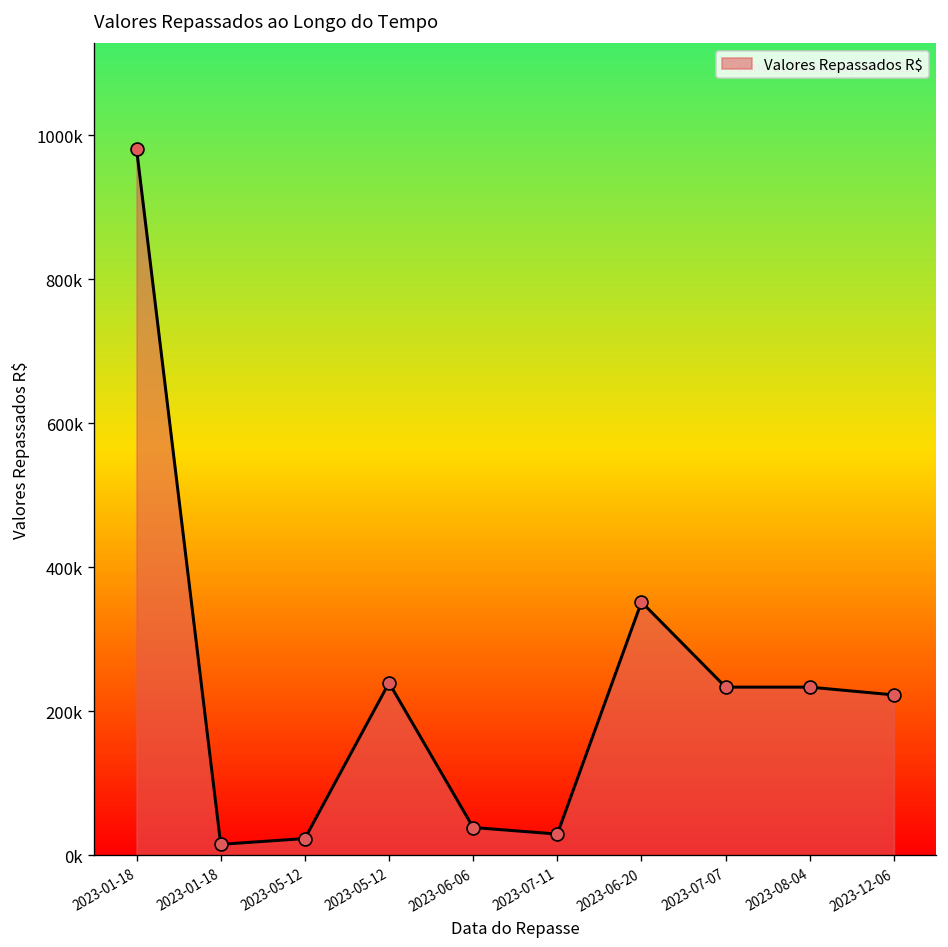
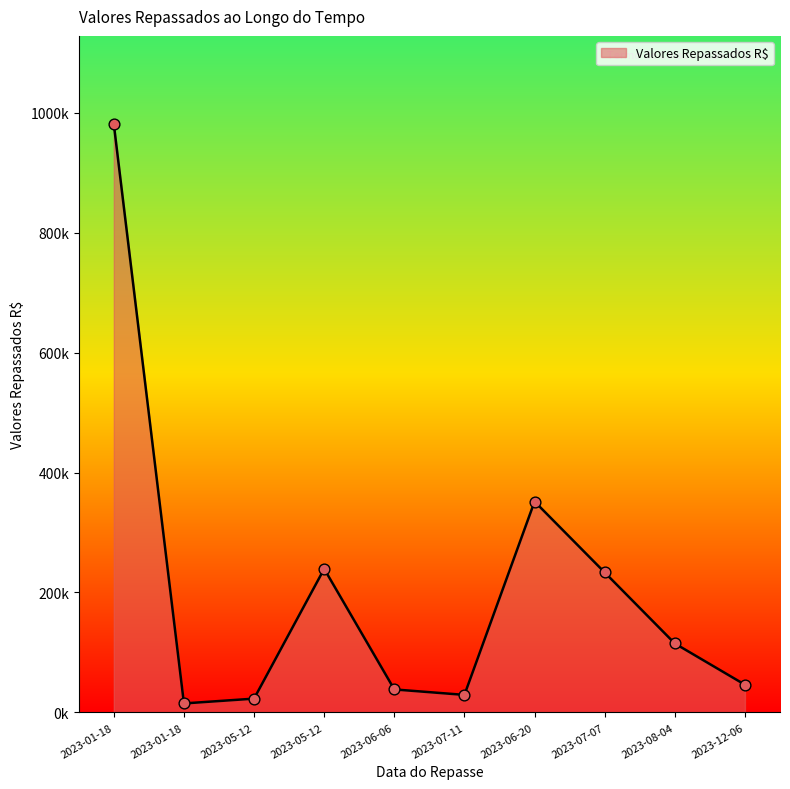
2023-08-04: 230000 -> 110000
2023-12-06: 220000 -> 50000
